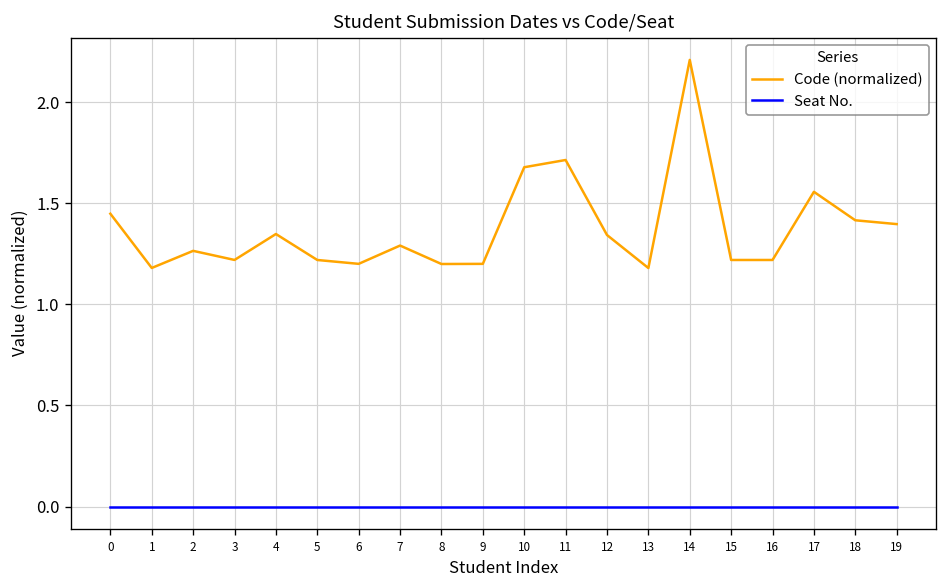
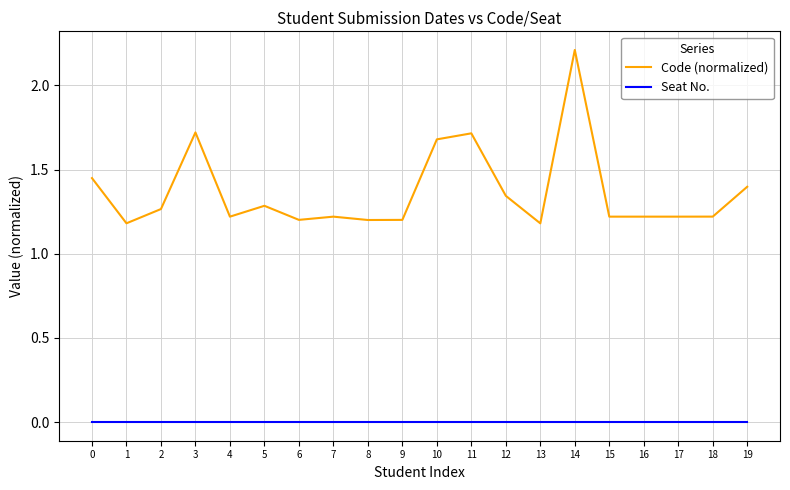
Code (normalized), 3: 1.22 -> 1.72
Code (normalized), 4: 1.35 -> 1.22
Code (normalized), 5: 1.22 -> 1.28
Code (normalized), 7: 1.29 -> 1.22
Code (normalized), 17: 1.56 -> 1.22
Code (normalized), 18: 1.42 -> 1.22
